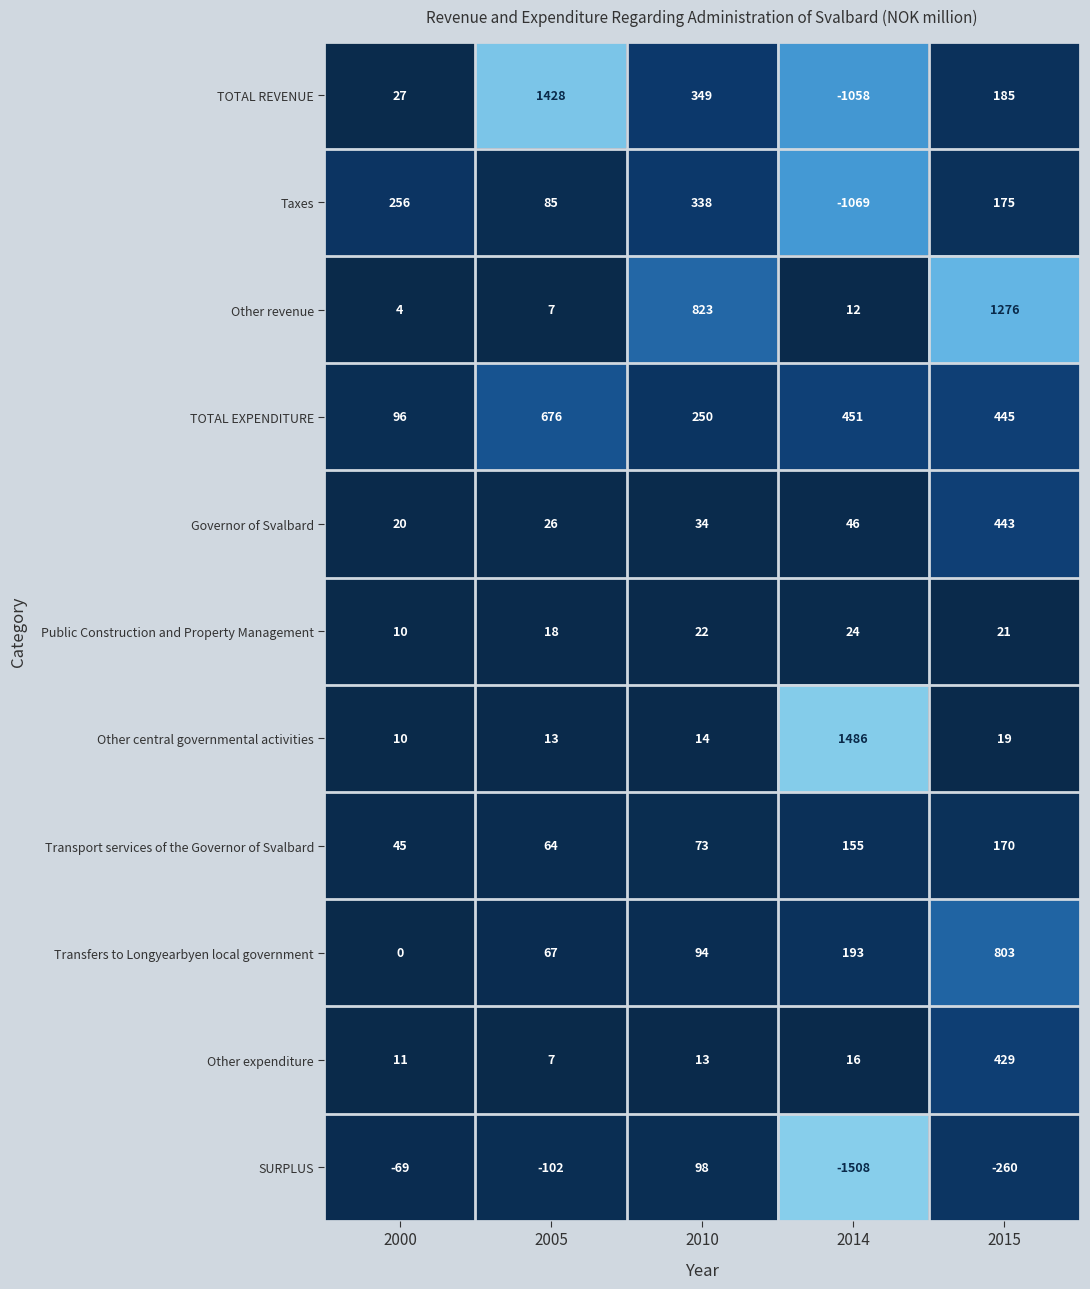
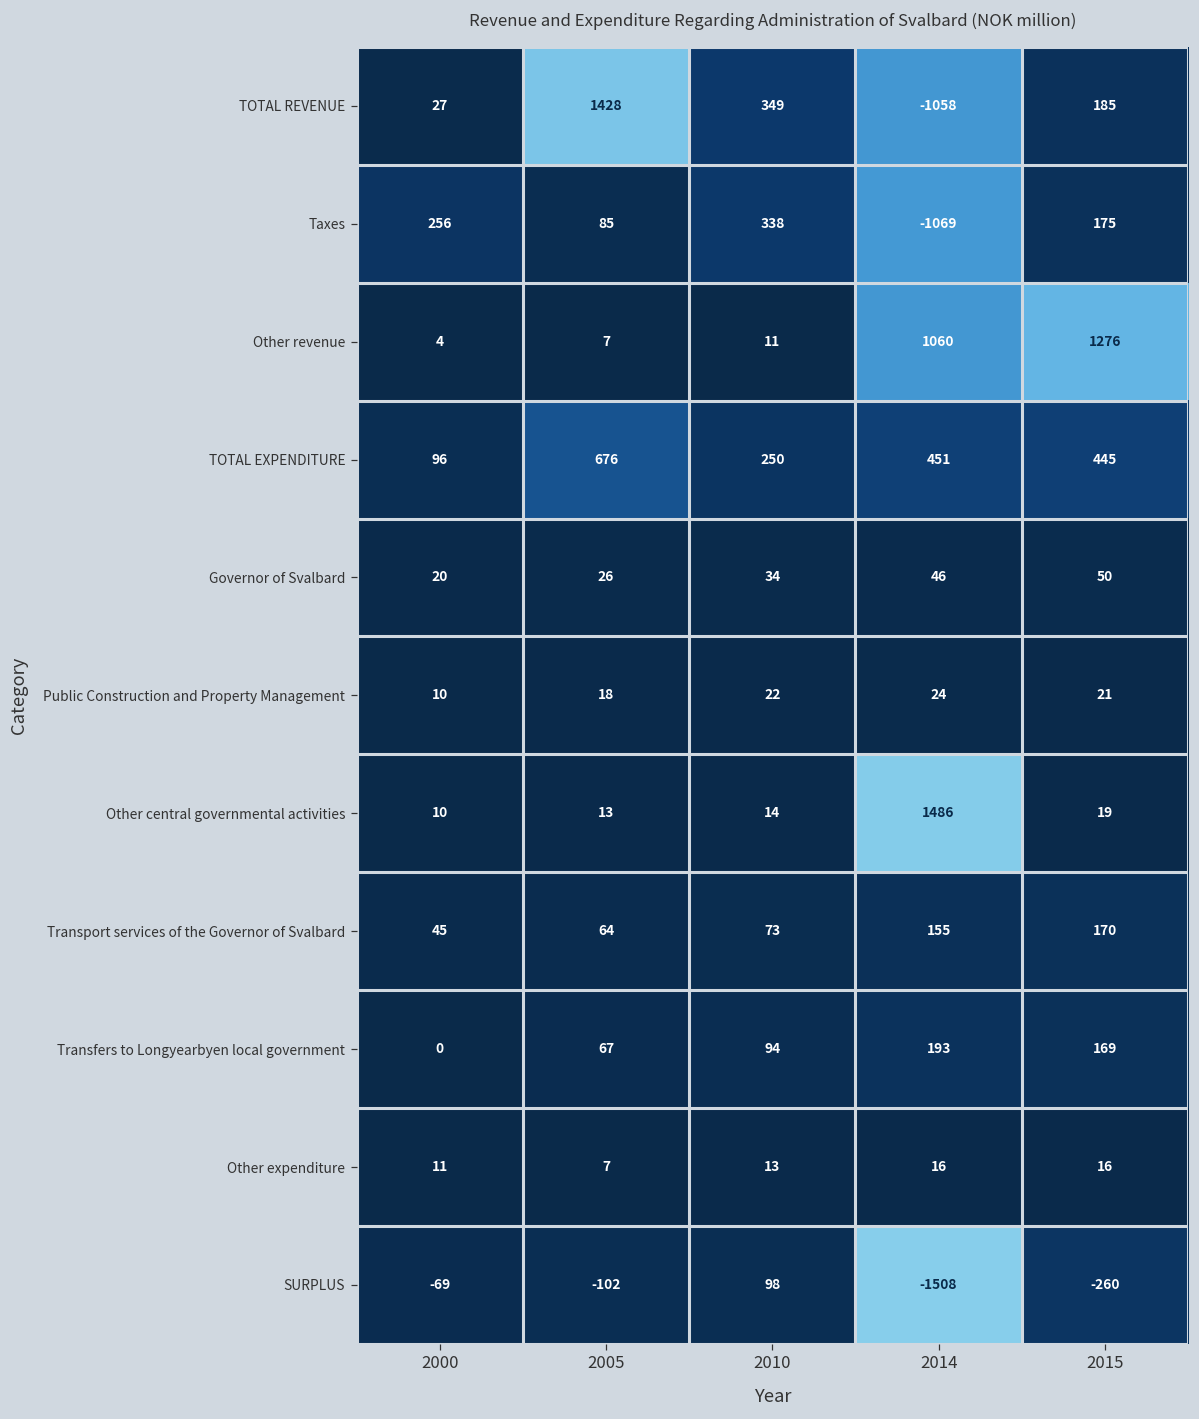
Other revenue, 2010: 823 -> 11
Other revenue, 2014: 12 -> 1060
Governor of Svalbard, 2015: 443 -> 50
Transfers to Longyearbyen local government, 2015: 803 -> 169
Other expenditure, 2015: 429 -> 16
